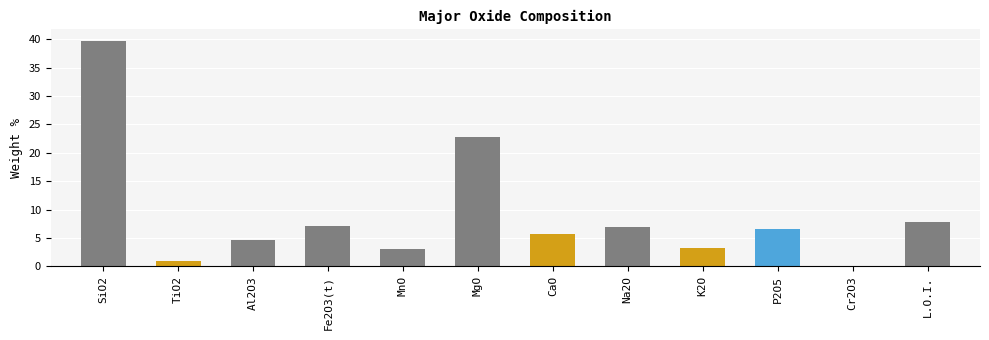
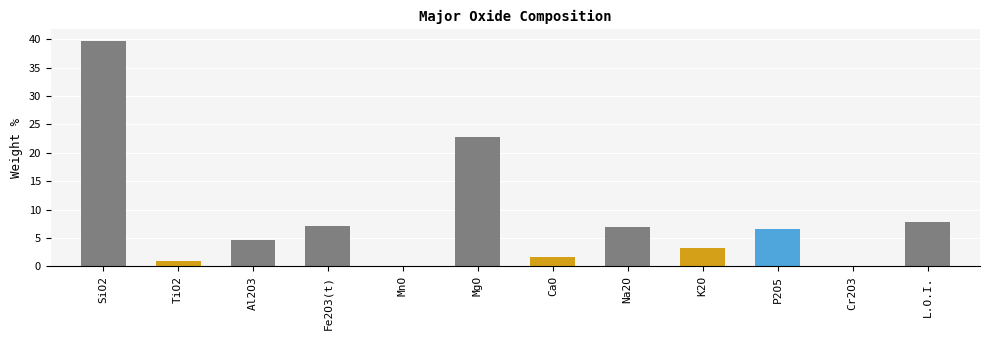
MnO: 3 -> 0
CaO: 6 -> 2
